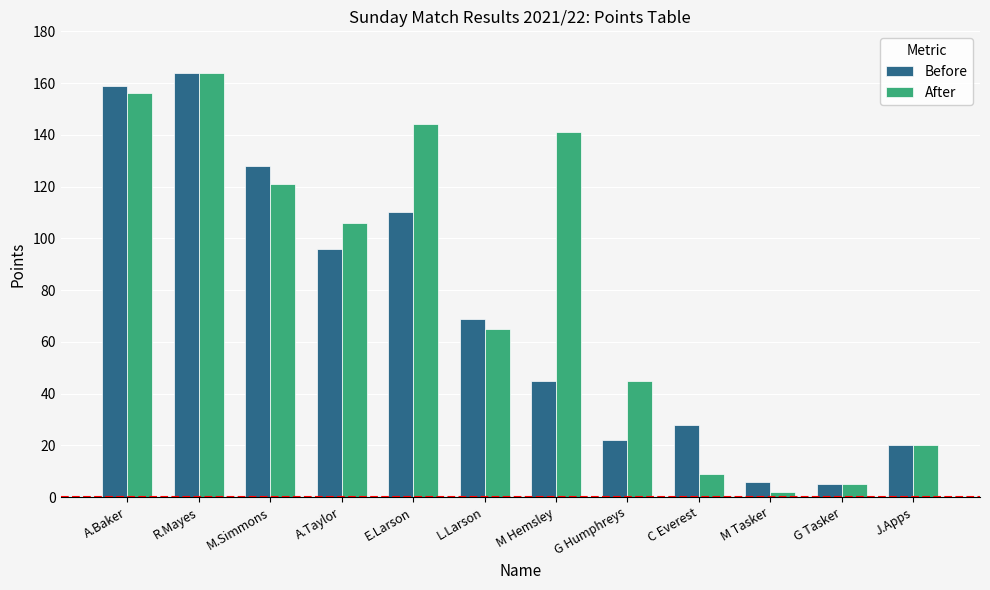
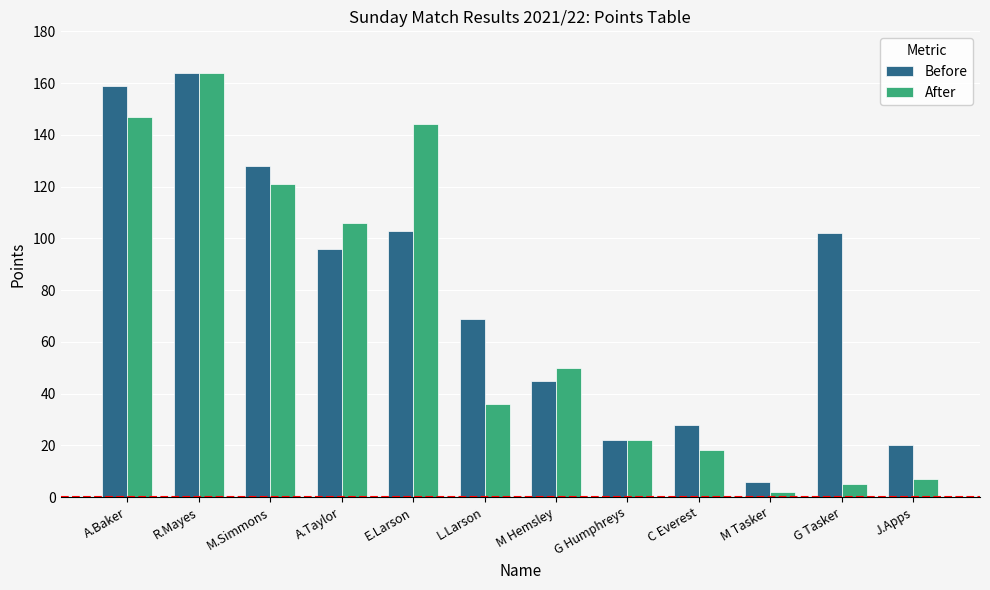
After, A.Baker: 156 -> 147
Before, E.Larson: 110 -> 103
After, L.Larson: 65 -> 36
After, M Hemsley: 141 -> 50
After, G Humphreys: 45 -> 22
After, C Everest: 9 -> 18
Before, G Tasker: 5 -> 102
After, J.Apps: 20 -> 7
